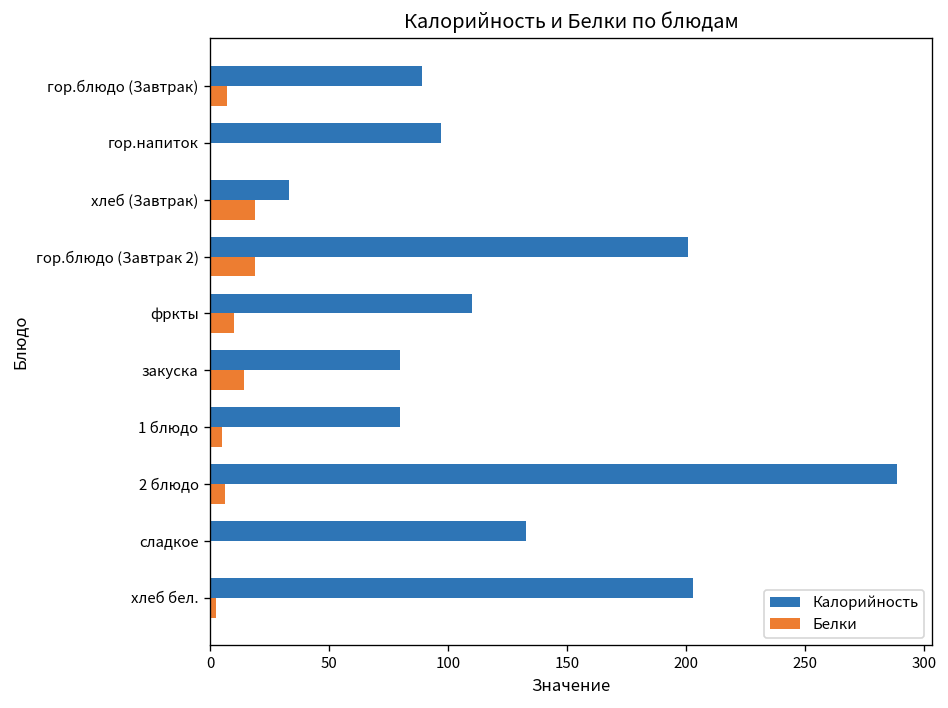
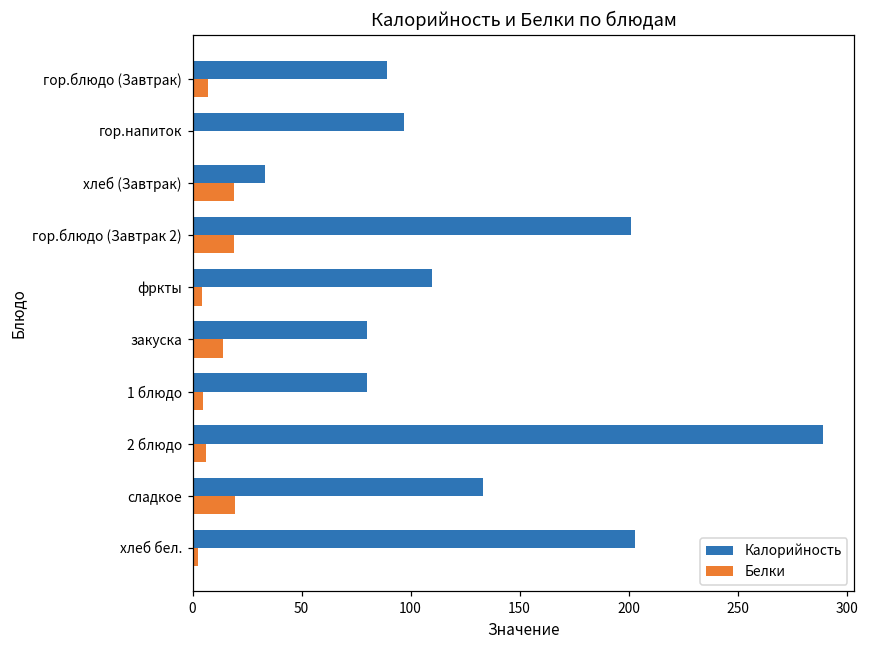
Белки, фркты: 10 -> 5
Белки, сладкое: 0 -> 20
